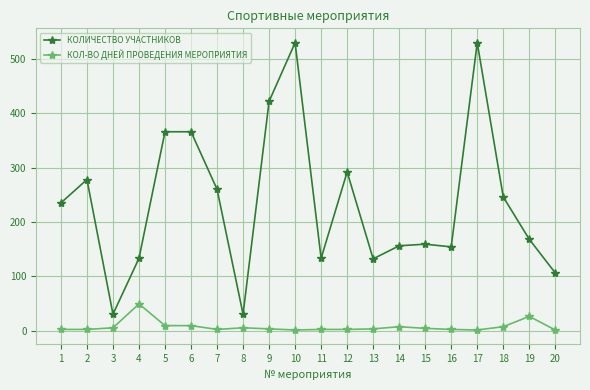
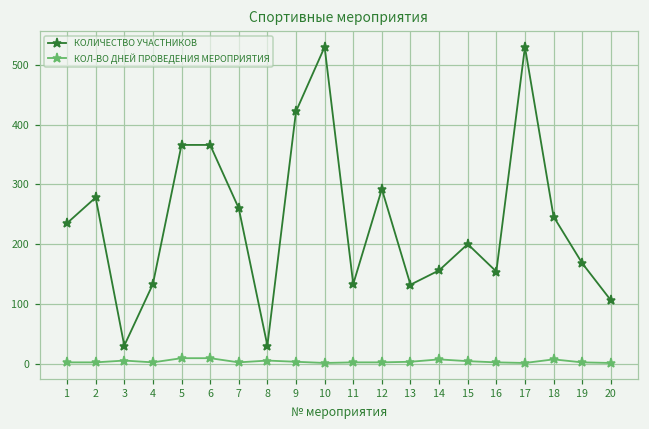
КОЛ-ВО ДНЕЙ ПРОВЕДЕНИЯ МЕРОПРИЯТИЯ, 4: 50 -> 0
КОЛИЧЕСТВО УЧАСТНИКОВ, 15: 160 -> 200
КОЛ-ВО ДНЕЙ ПРОВЕДЕНИЯ МЕРОПРИЯТИЯ, 19: 30 -> 0
